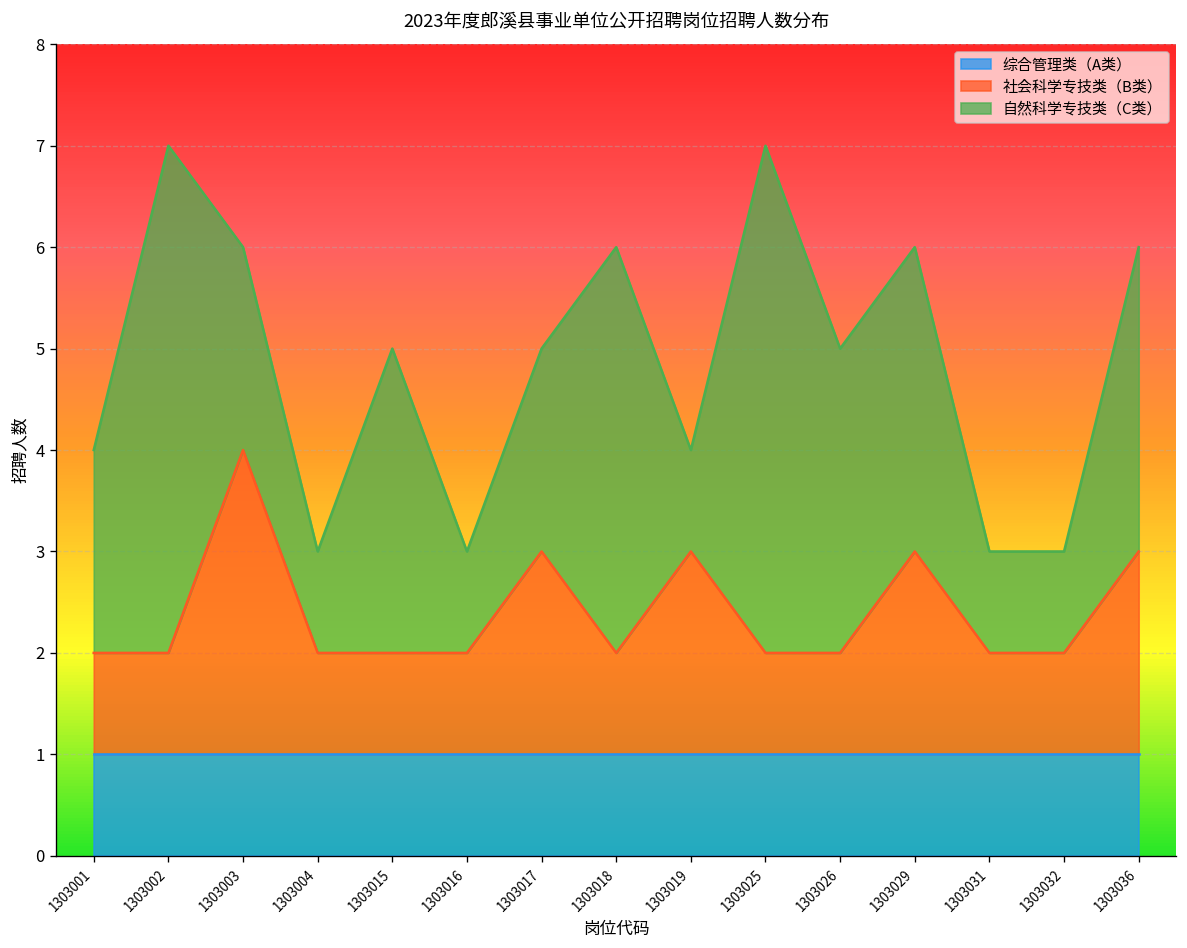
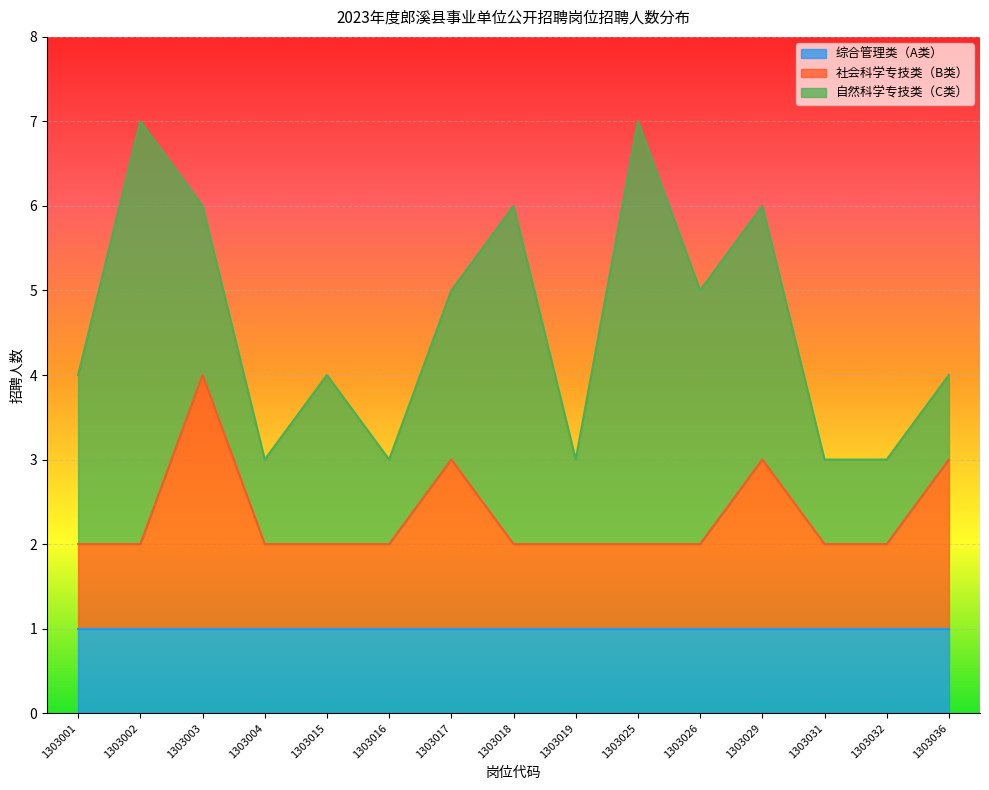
自然科学专技类（C类）, 1303015: 3 -> 2
社会科学专技类（B类）, 1303019: 3.0 -> 2.0
自然科学专技类（C类）, 1303036: 3 -> 1
